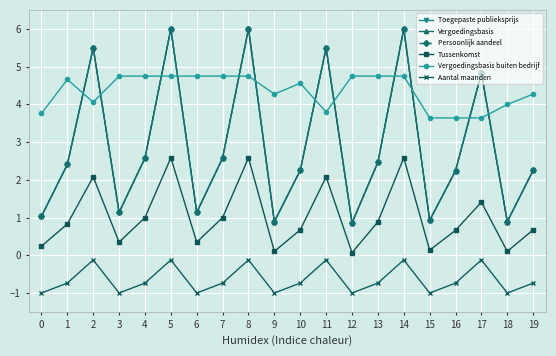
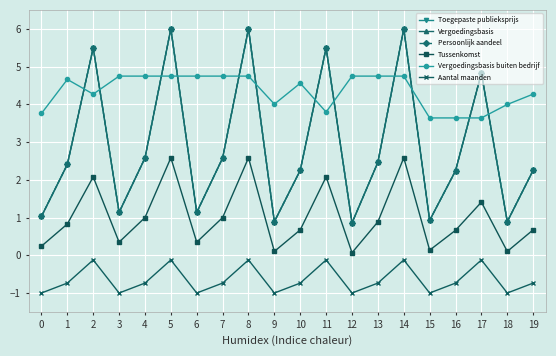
Vergoedingsbasis buiten bedrijf, 2: 4.1 -> 4.3
Vergoedingsbasis buiten bedrijf, 9: 4.3 -> 4.0
